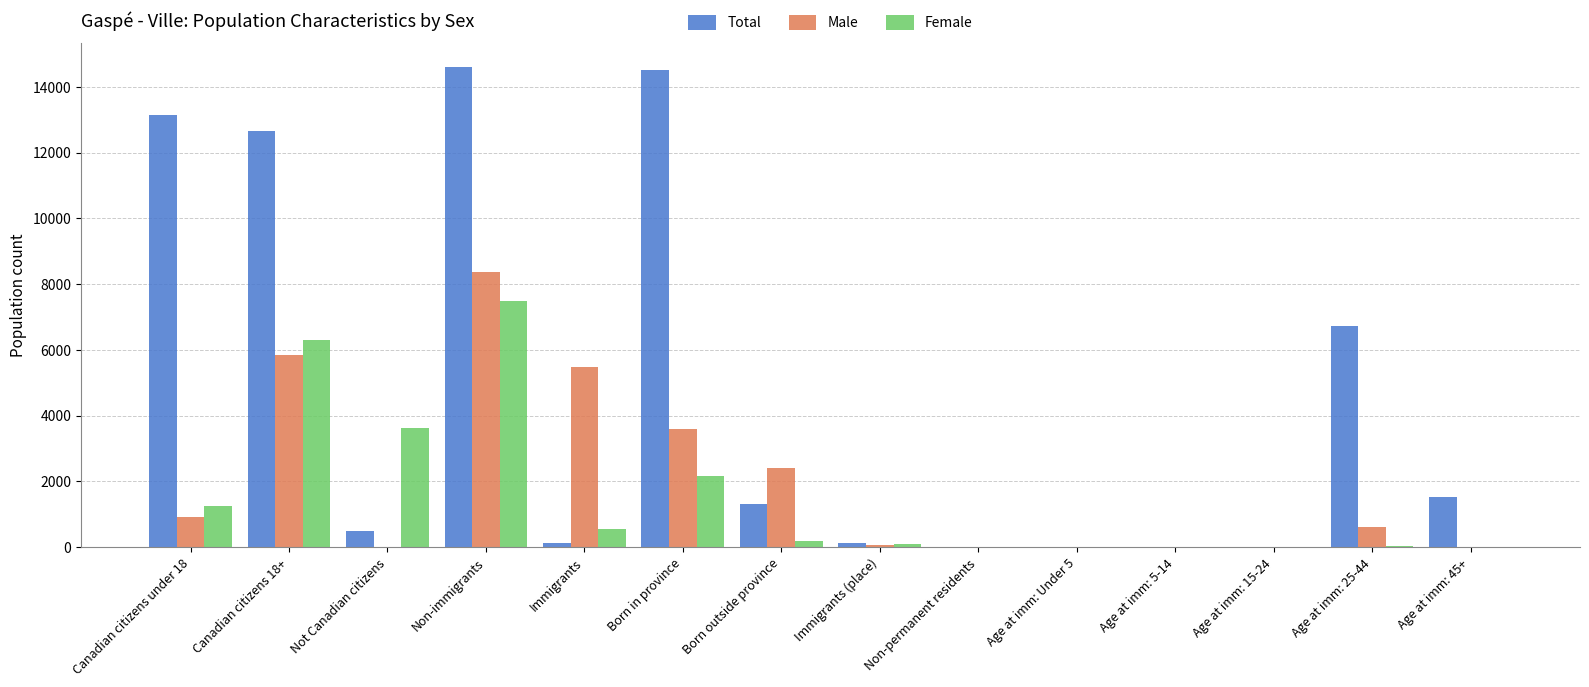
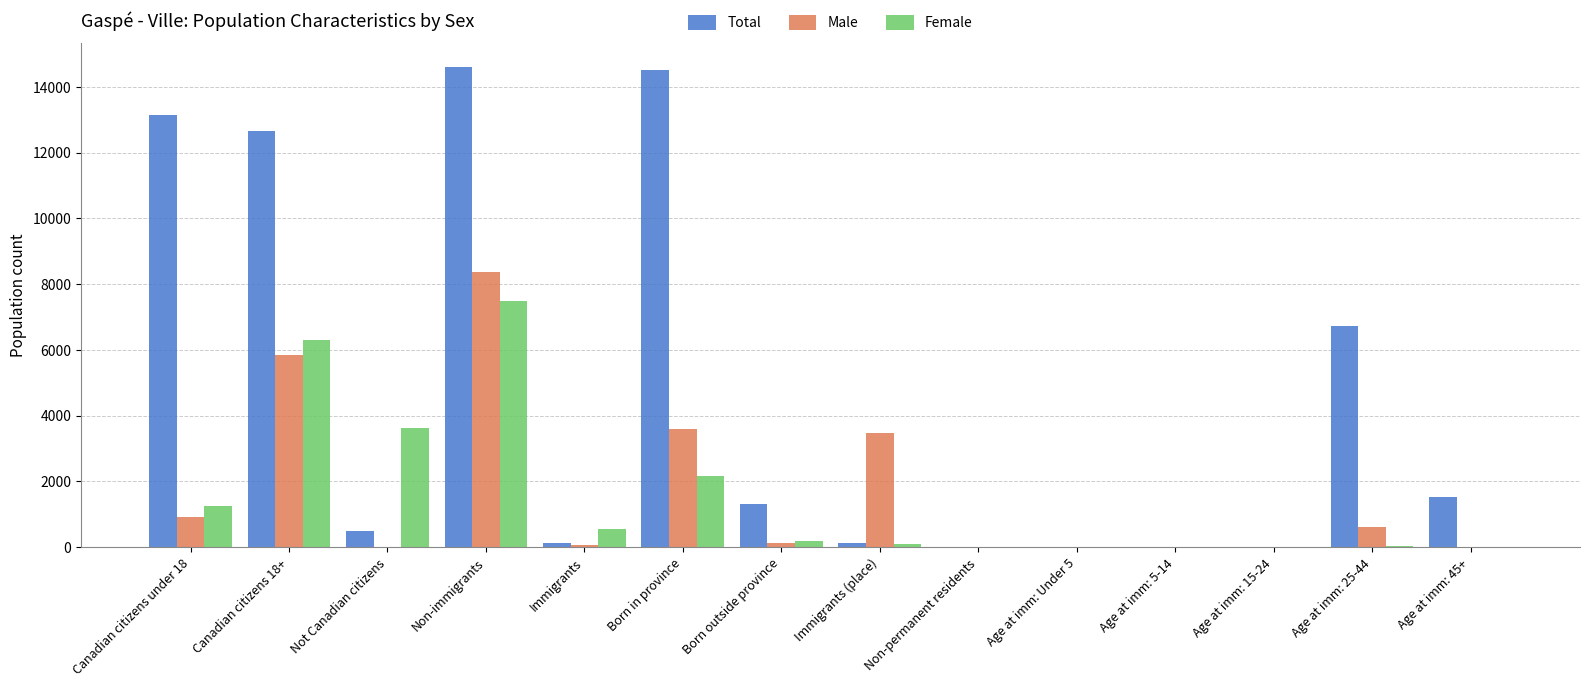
Male, Immigrants: 5500 -> 100
Male, Born outside province: 2400 -> 100
Male, Immigrants (place): 100 -> 3500
